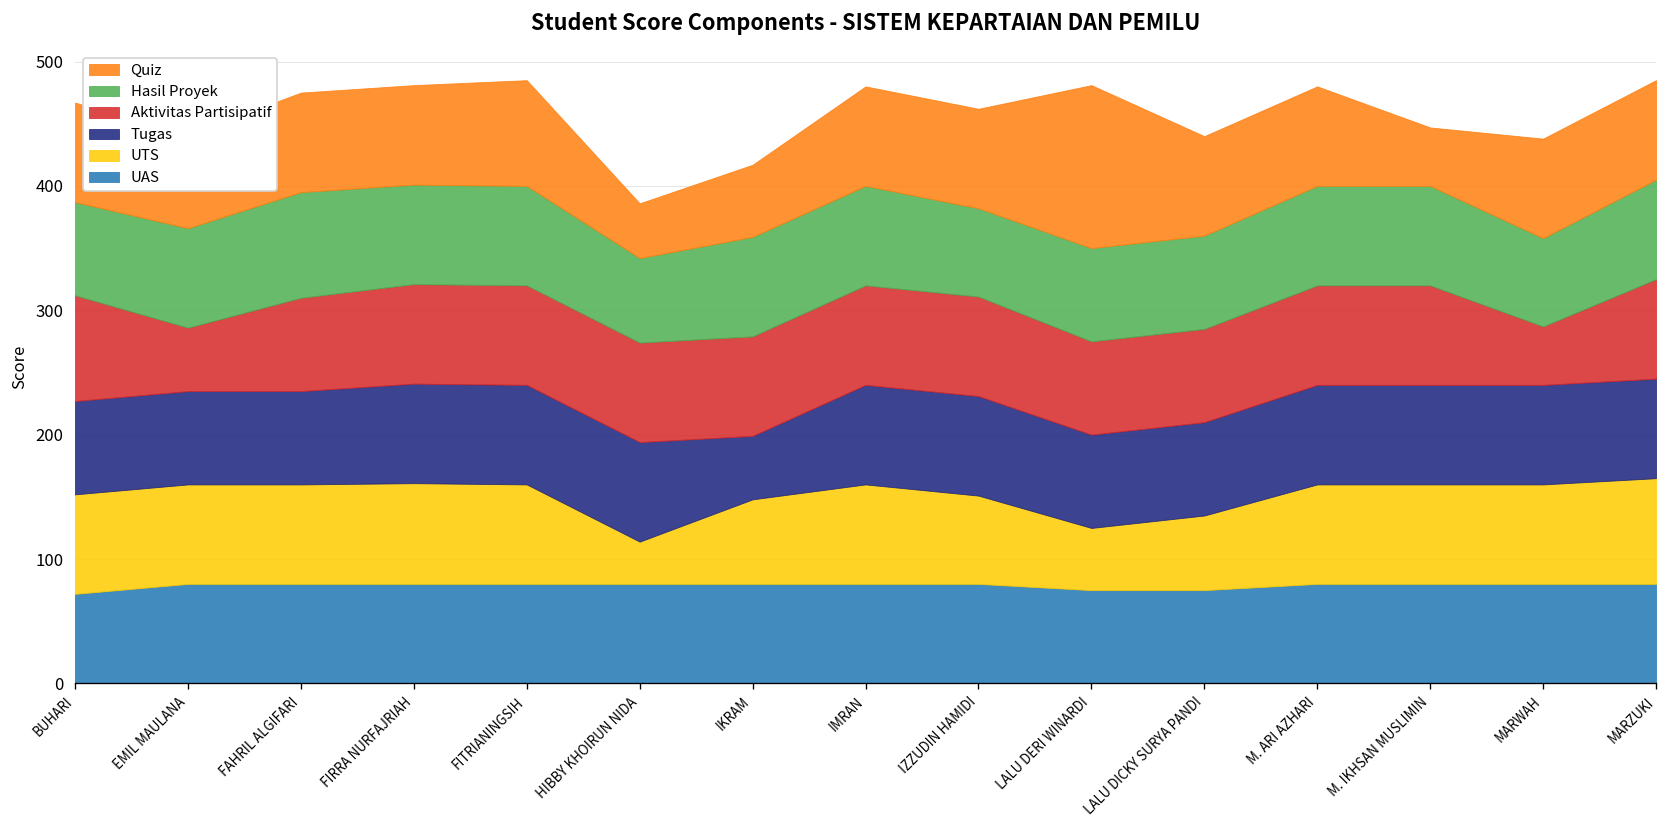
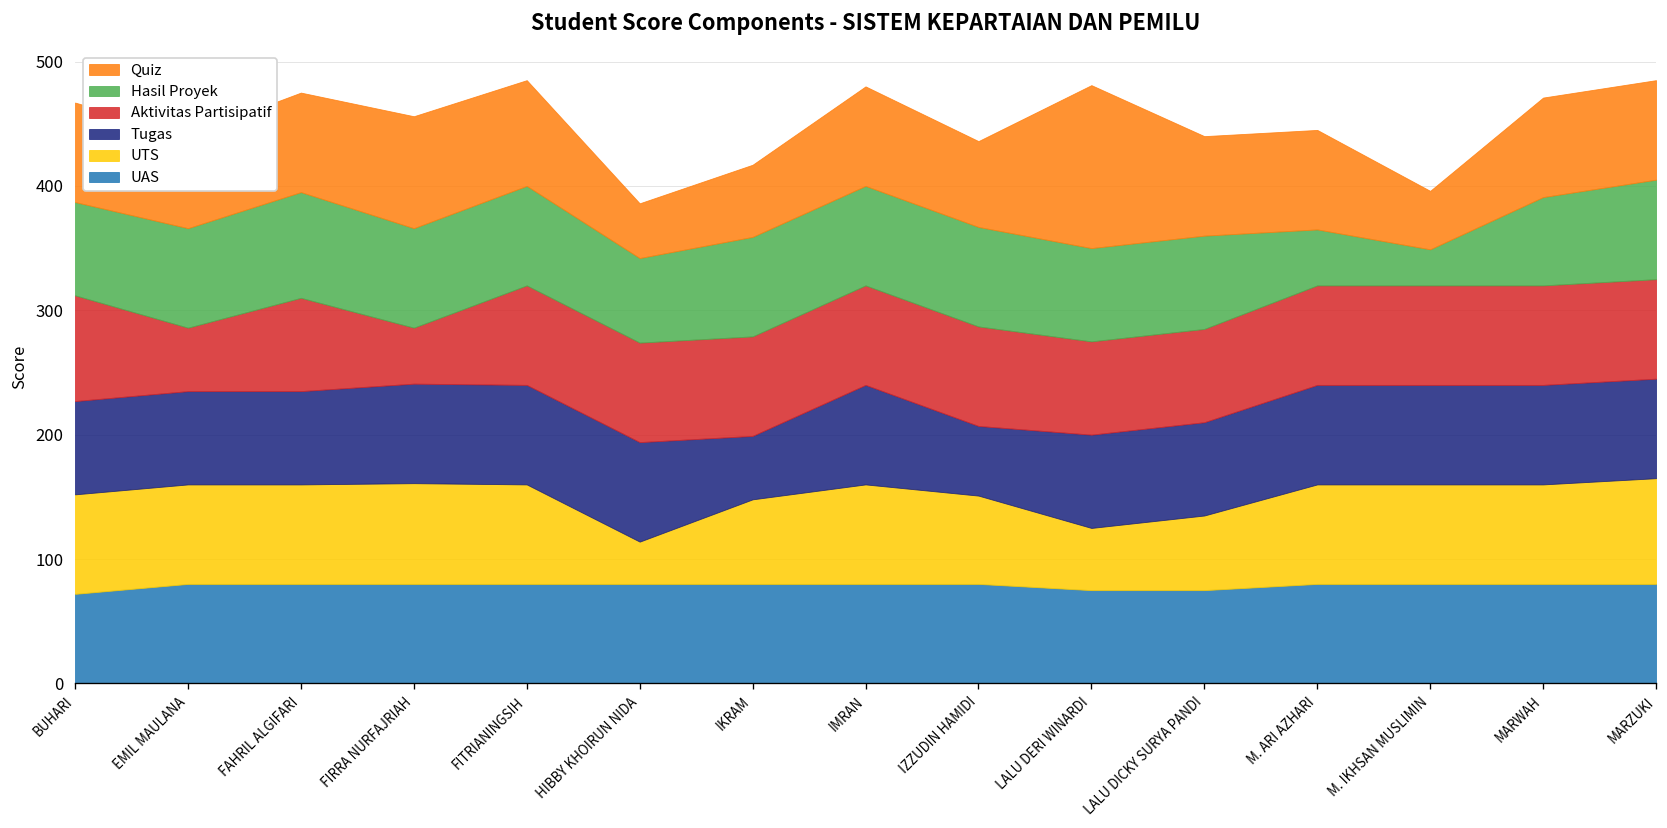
Aktivitas Partisipatif, FIRRA NURFAJRIAH: 80 -> 45
Quiz, FIRRA NURFAJRIAH: 80 -> 90
Tugas, IZZUDIN HAMIDI: 80 -> 56
Hasil Proyek, IZZUDIN HAMIDI: 71 -> 80
Quiz, IZZUDIN HAMIDI: 80 -> 69
Hasil Proyek, M. ARI AZHARI: 80 -> 45
Hasil Proyek, M. IKHSAN MUSLIMIN: 80 -> 29
Aktivitas Partisipatif, MARWAH: 47 -> 80
